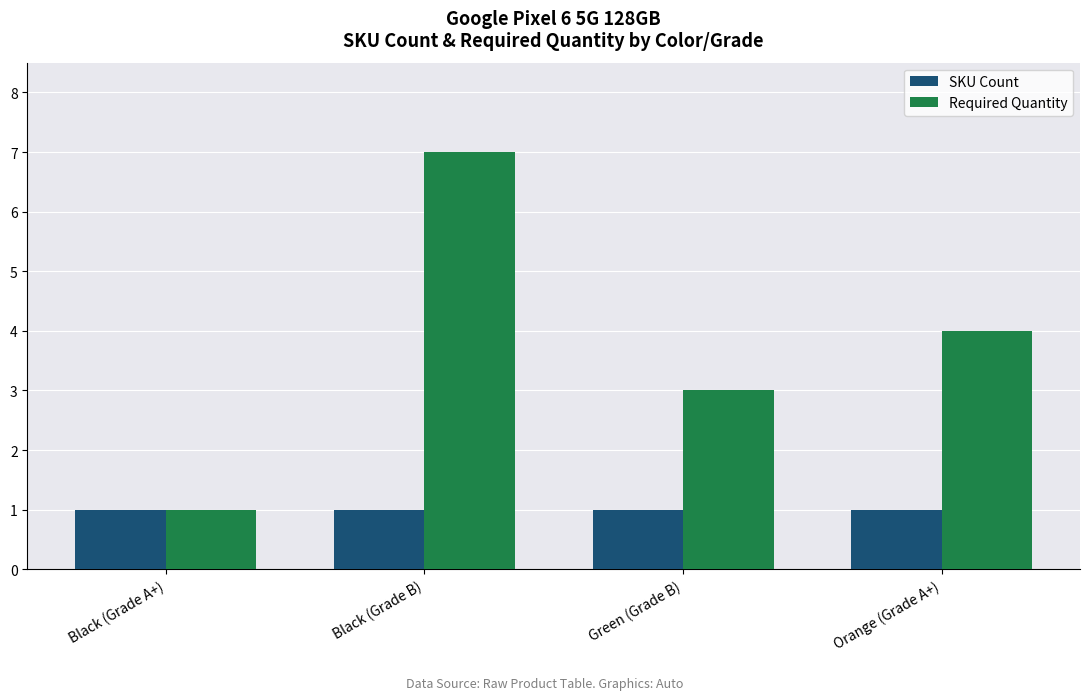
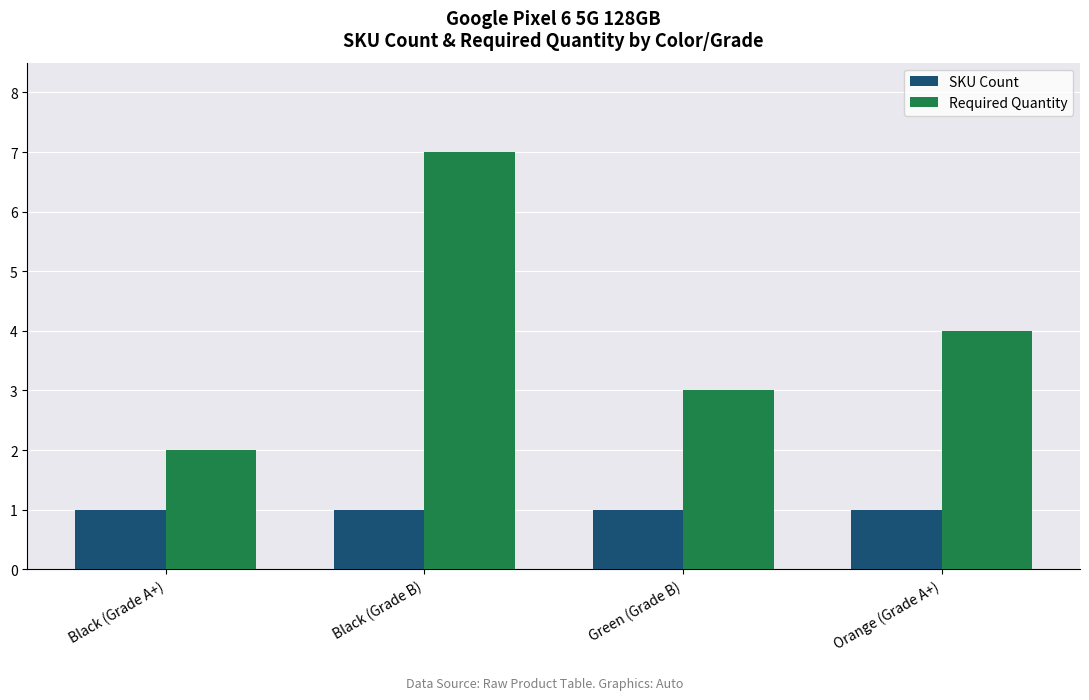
Required Quantity, Black (Grade A+): 1 -> 2
